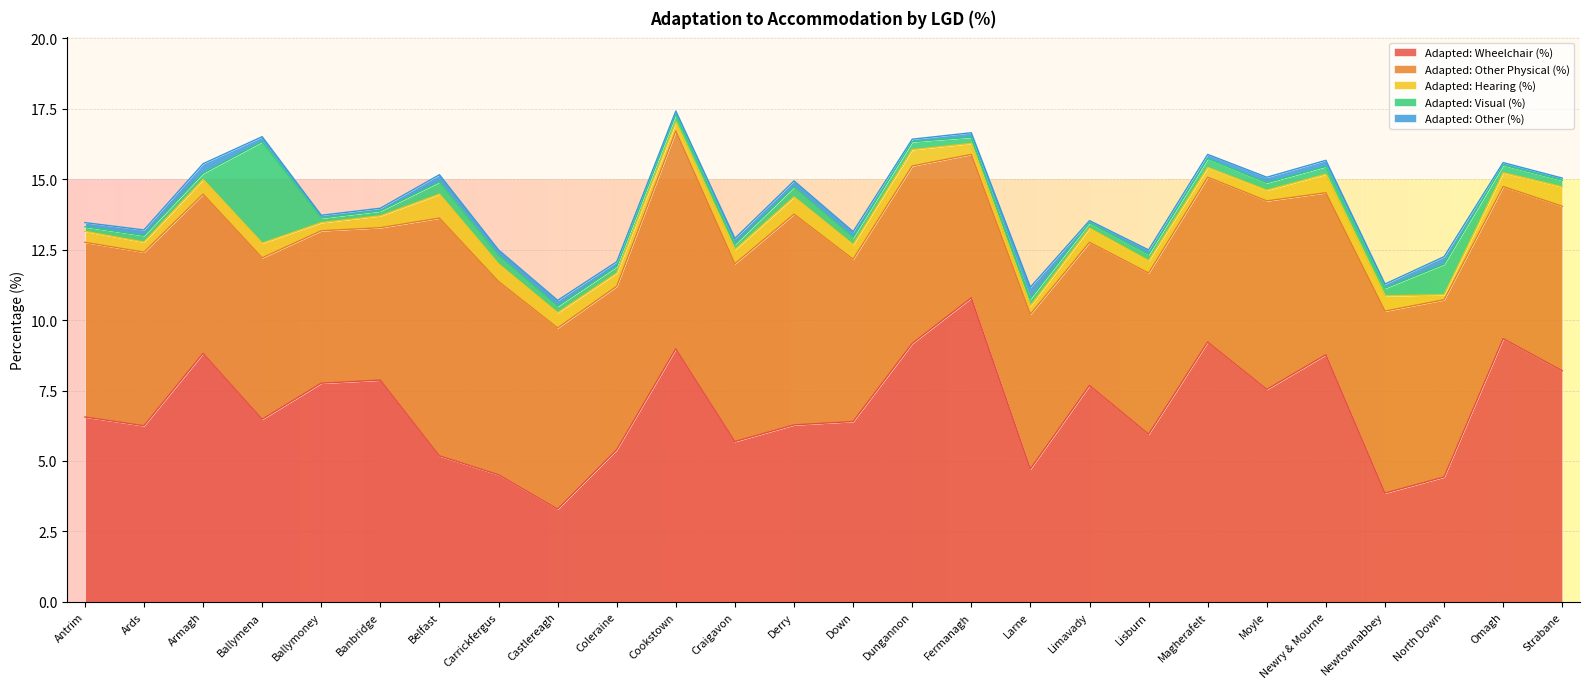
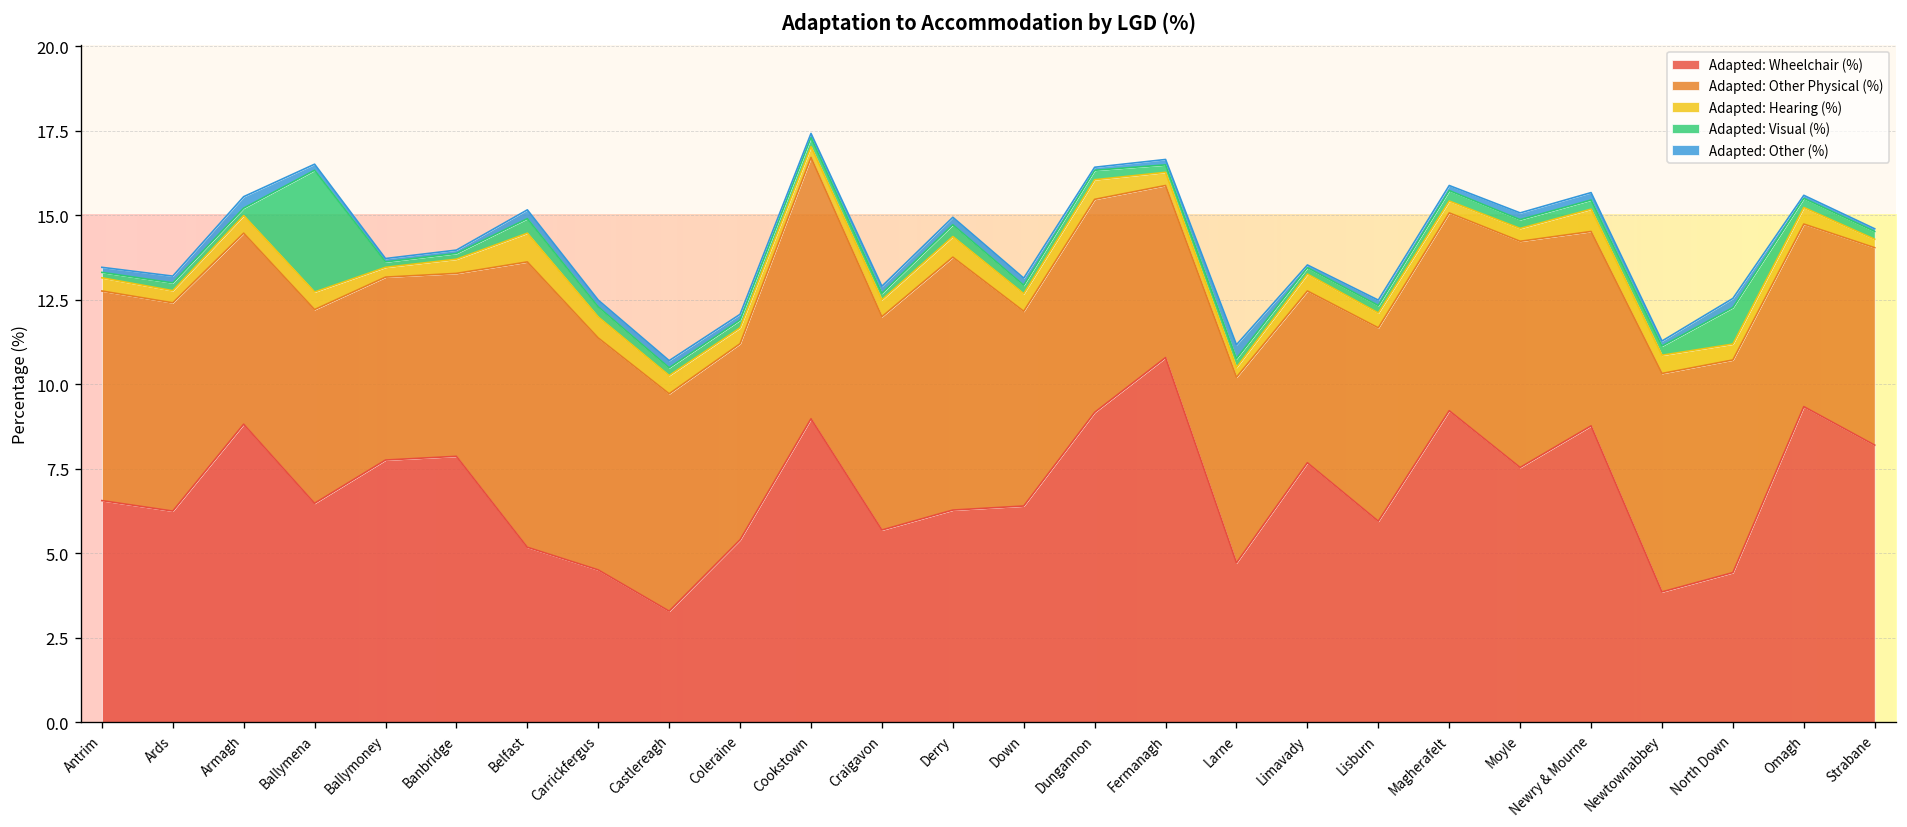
Adapted: Hearing (%), North Down: 0.2 -> 0.5
Adapted: Hearing (%), Strabane: 0.7 -> 0.3
